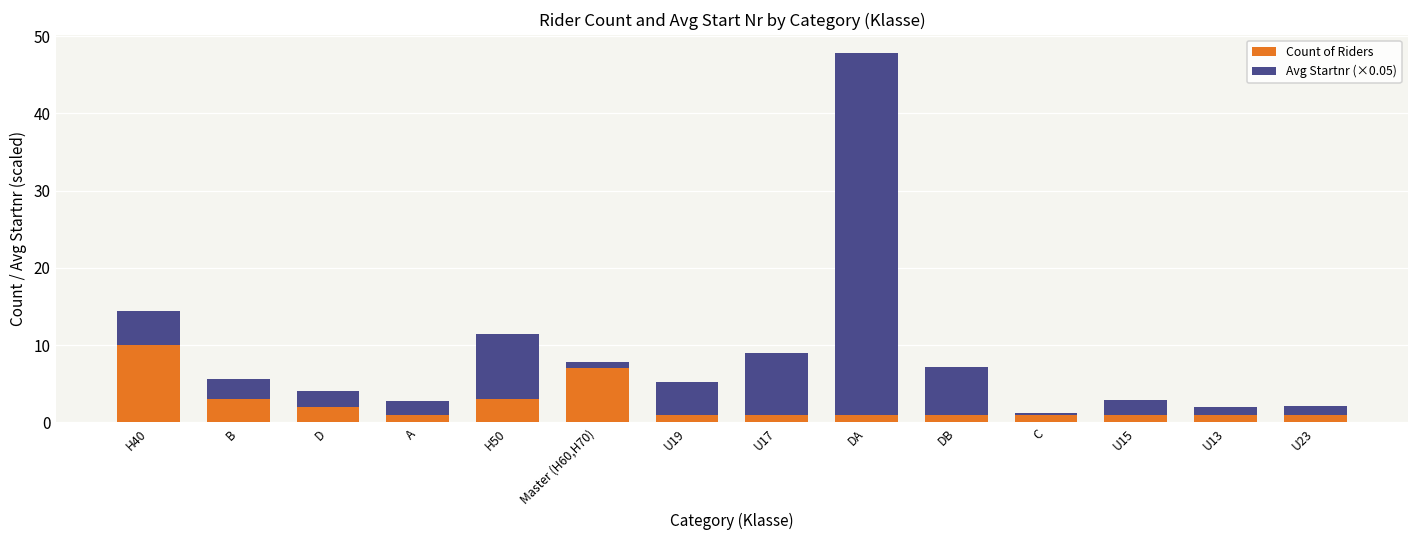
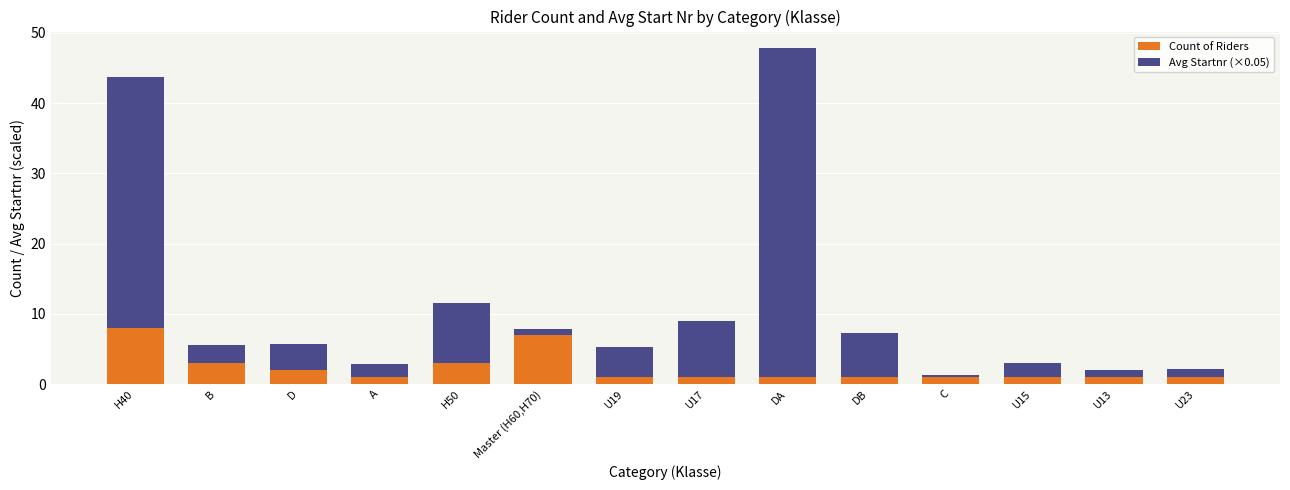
Count of Riders, H40: 10 -> 8
Avg Startnr (×0.05), H40: 4 -> 36
Avg Startnr (×0.05), D: 2 -> 4
